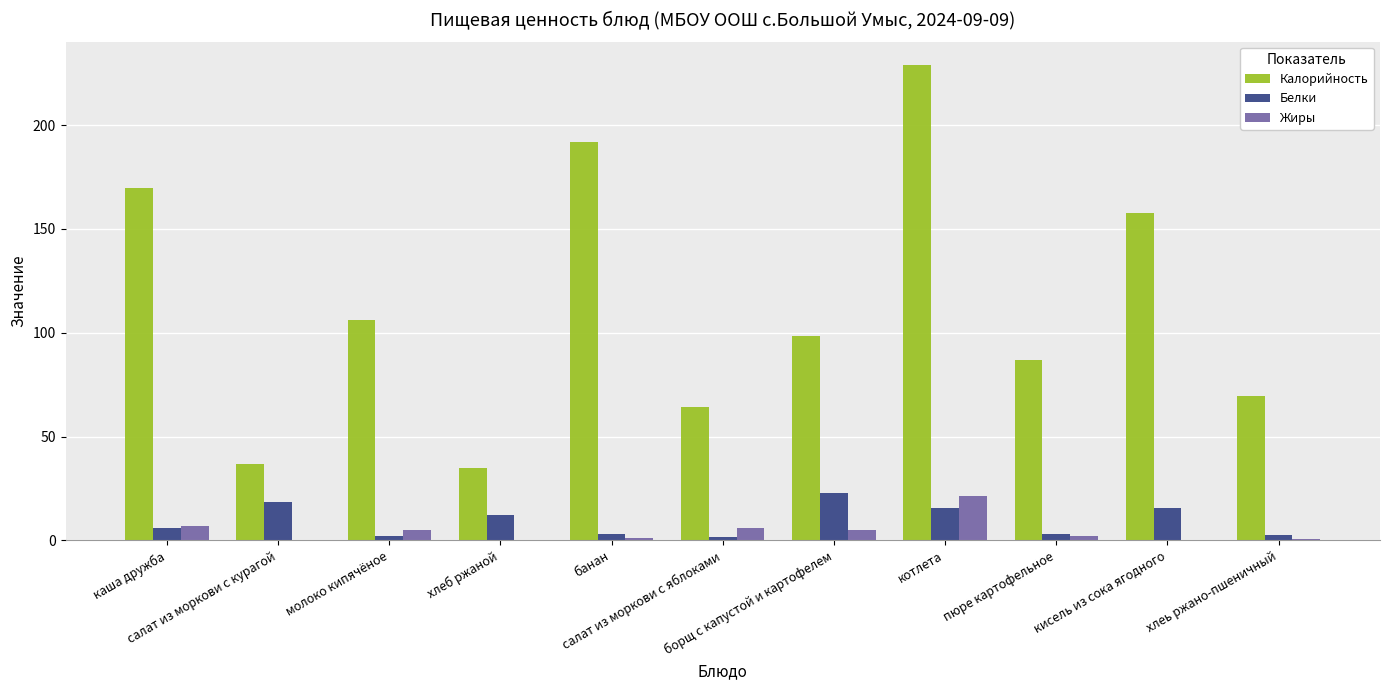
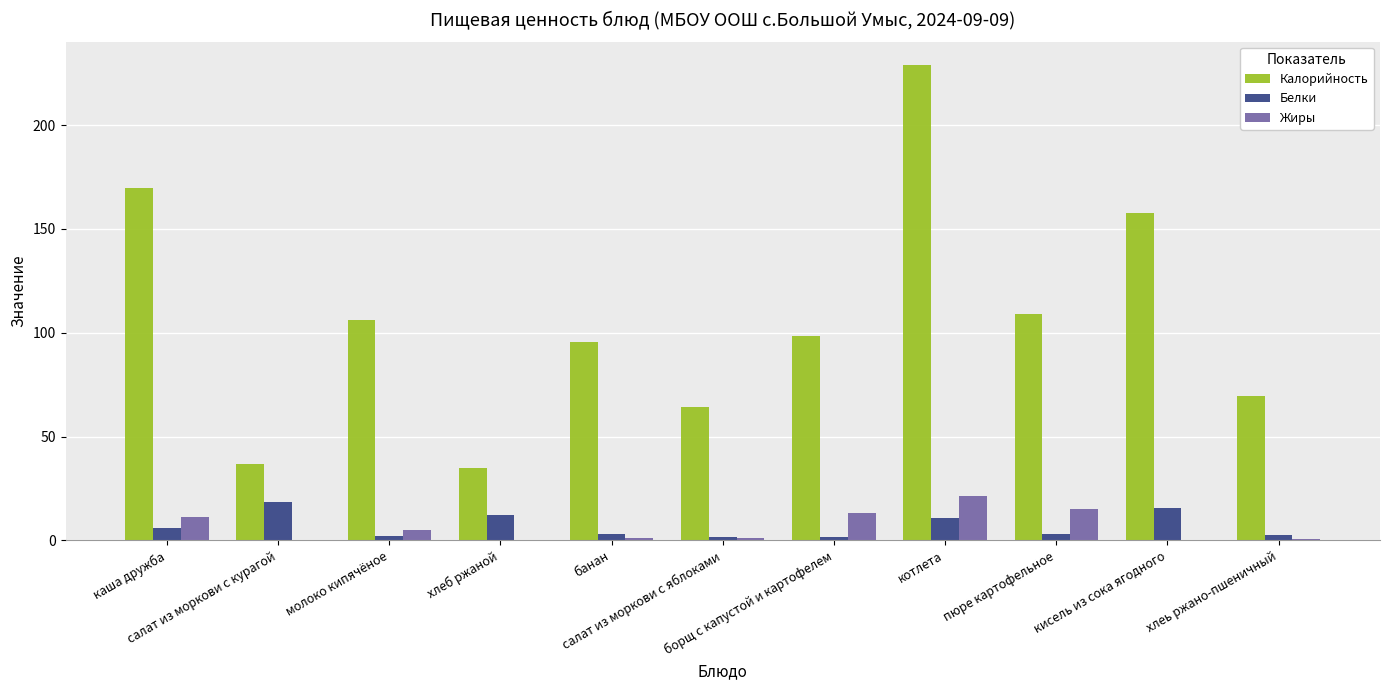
Жиры, каша дружба: 7 -> 11
Калорийность, банан: 192 -> 95
Жиры, салат из моркови с яблоками: 6 -> 1
Белки, борщ с капустой и картофелем: 23 -> 2
Жиры, борщ с капустой и картофелем: 5 -> 13
Белки, котлета: 16 -> 11
Калорийность, пюре картофельное: 87 -> 109
Жиры, пюре картофельное: 2 -> 15
